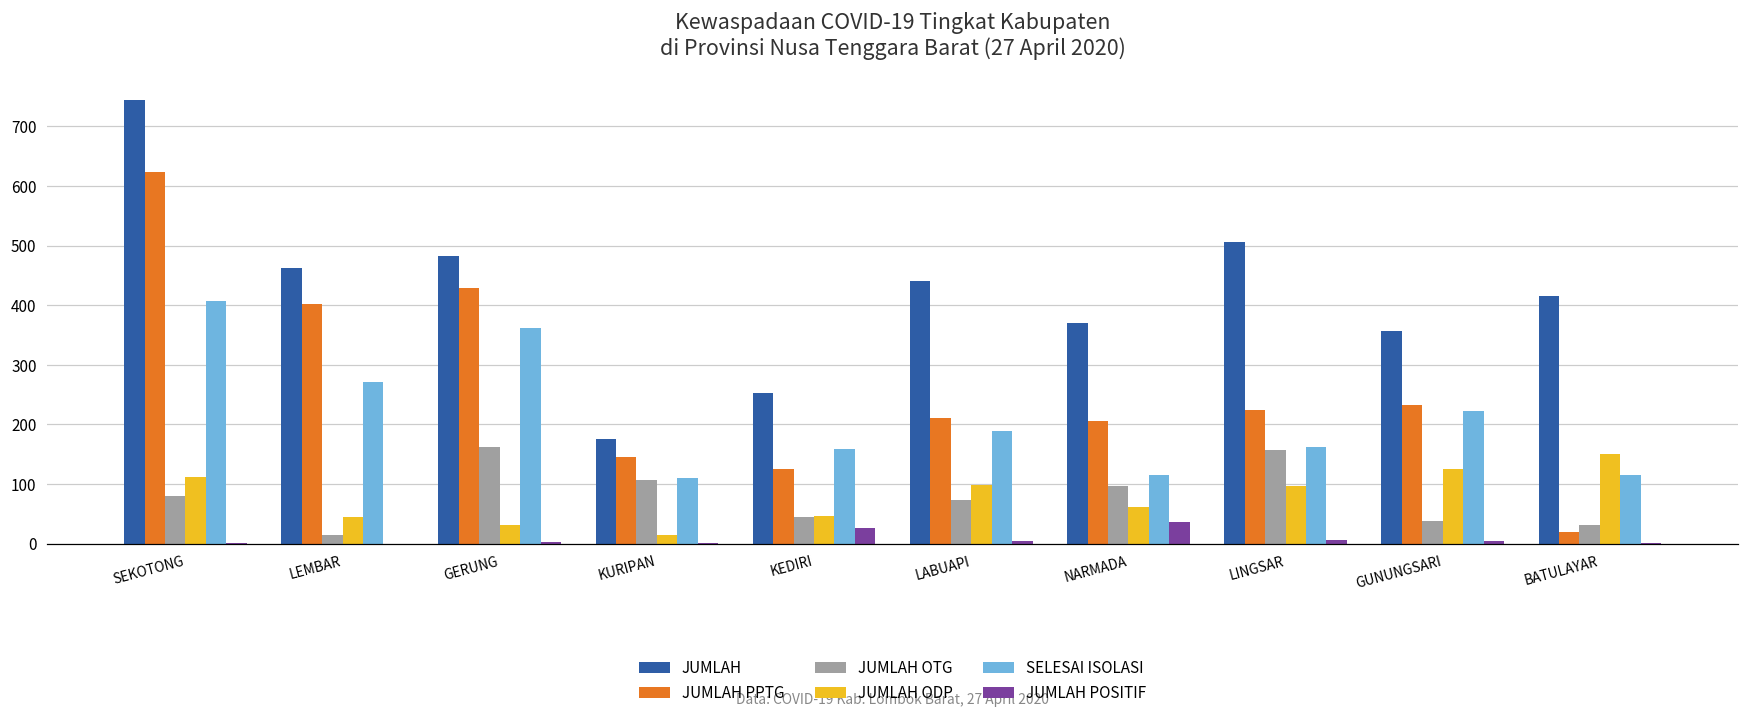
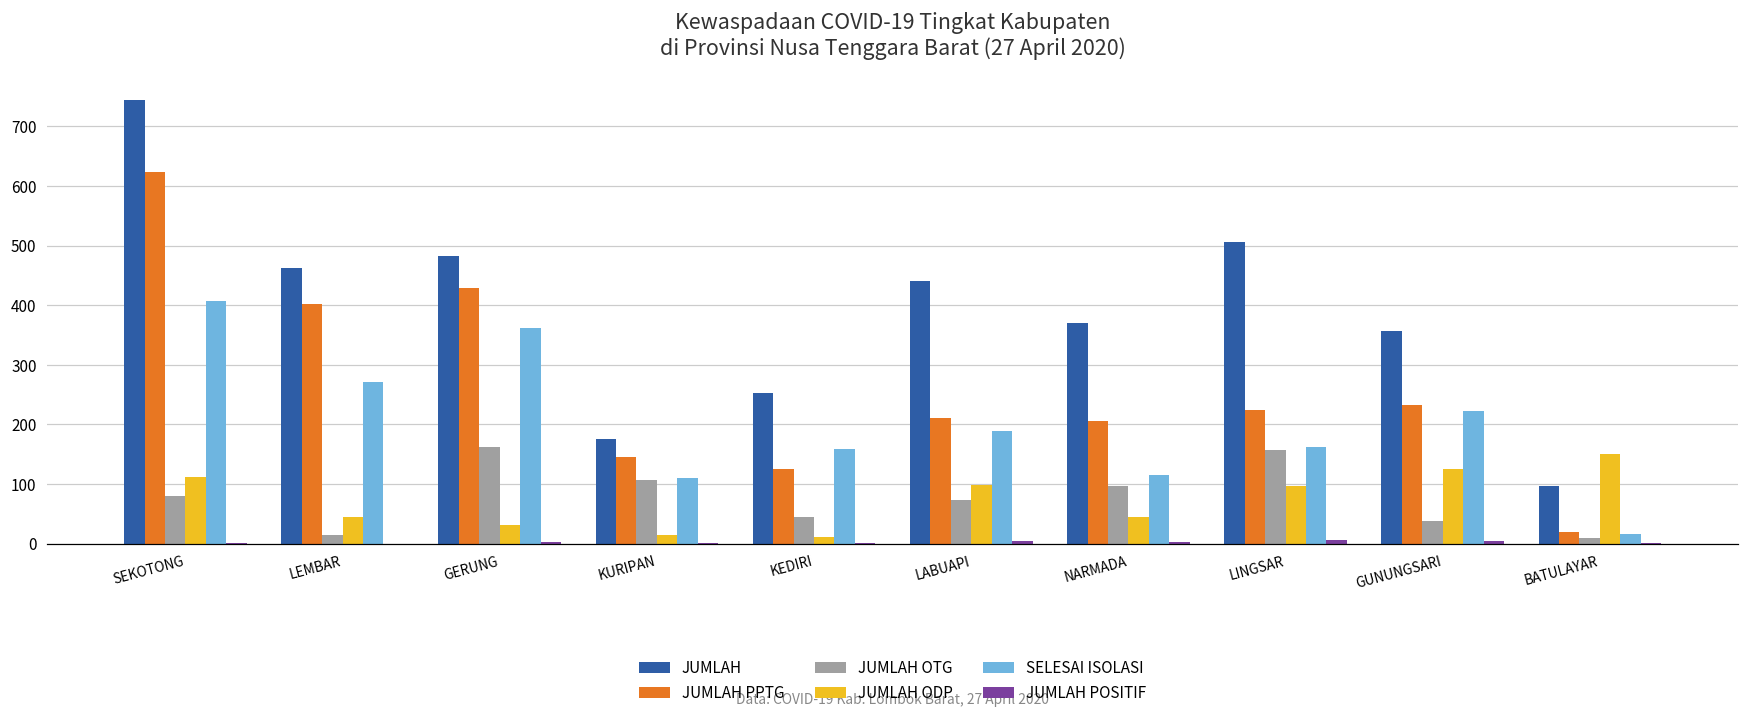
JUMLAH ODP, KEDIRI: 50 -> 10
JUMLAH POSITIF, KEDIRI: 30 -> 0
JUMLAH ODP, NARMADA: 60 -> 50
JUMLAH POSITIF, NARMADA: 40 -> 0
JUMLAH, BATULAYAR: 420 -> 100
JUMLAH OTG, BATULAYAR: 30 -> 10
SELESAI ISOLASI, BATULAYAR: 120 -> 20
